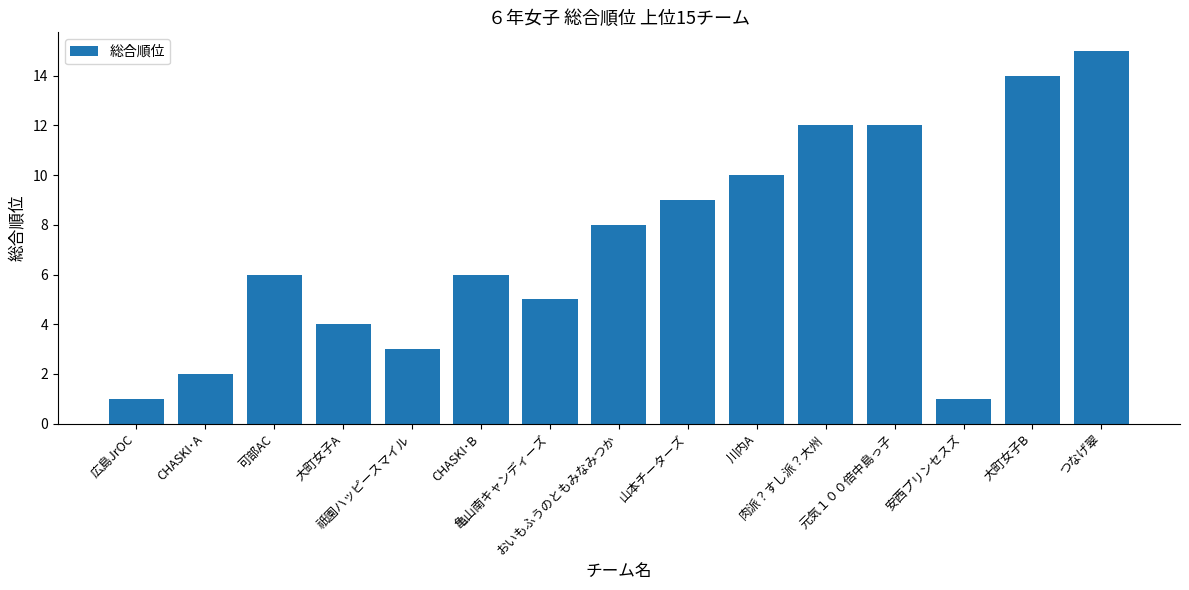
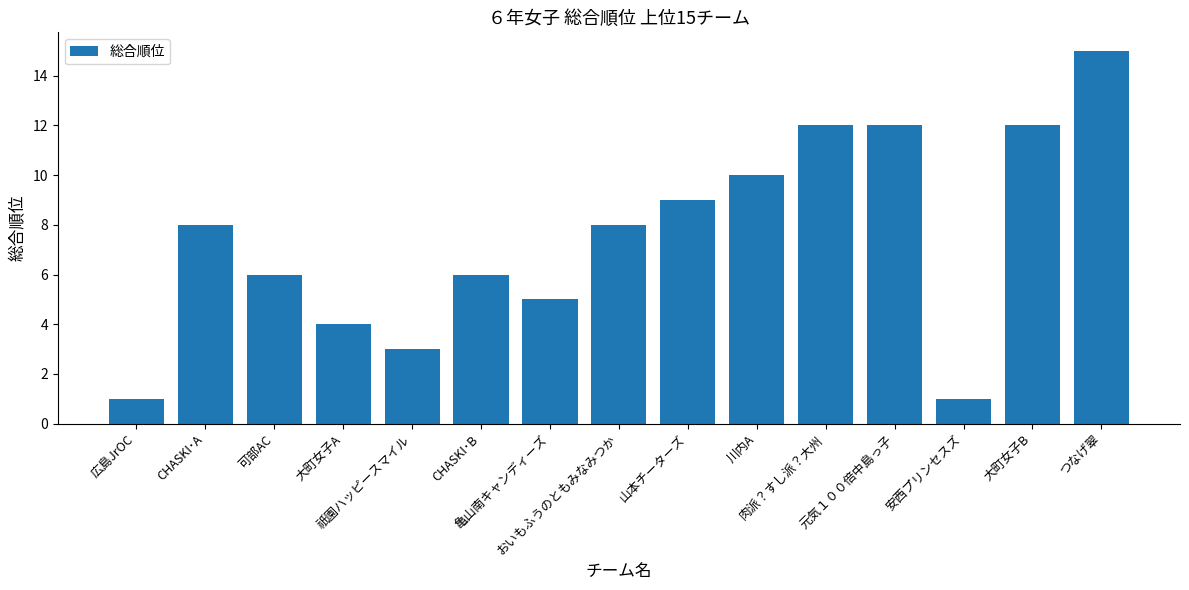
CHASKI･A: 2 -> 8
大町女子B: 14 -> 12
